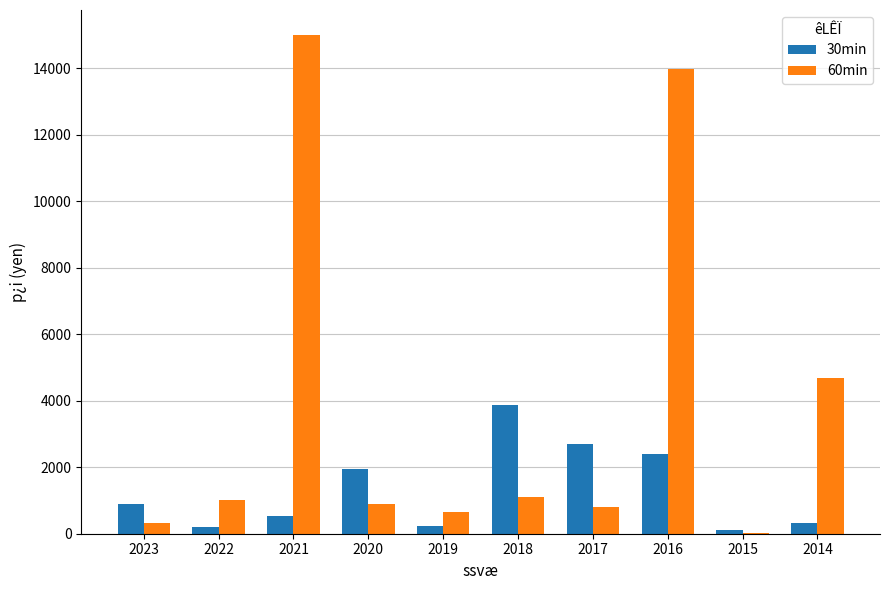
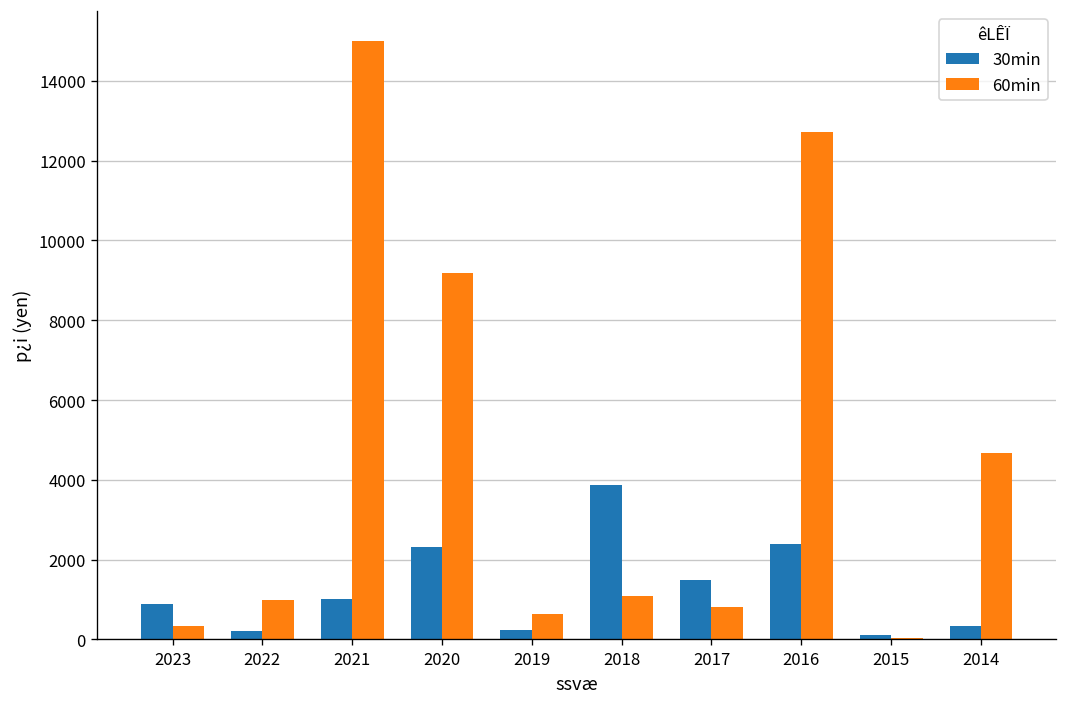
30min, 2021: 500 -> 1000
30min, 2020: 2000 -> 2300
60min, 2020: 900 -> 9200
30min, 2017: 2700 -> 1500
60min, 2016: 14000 -> 12700
